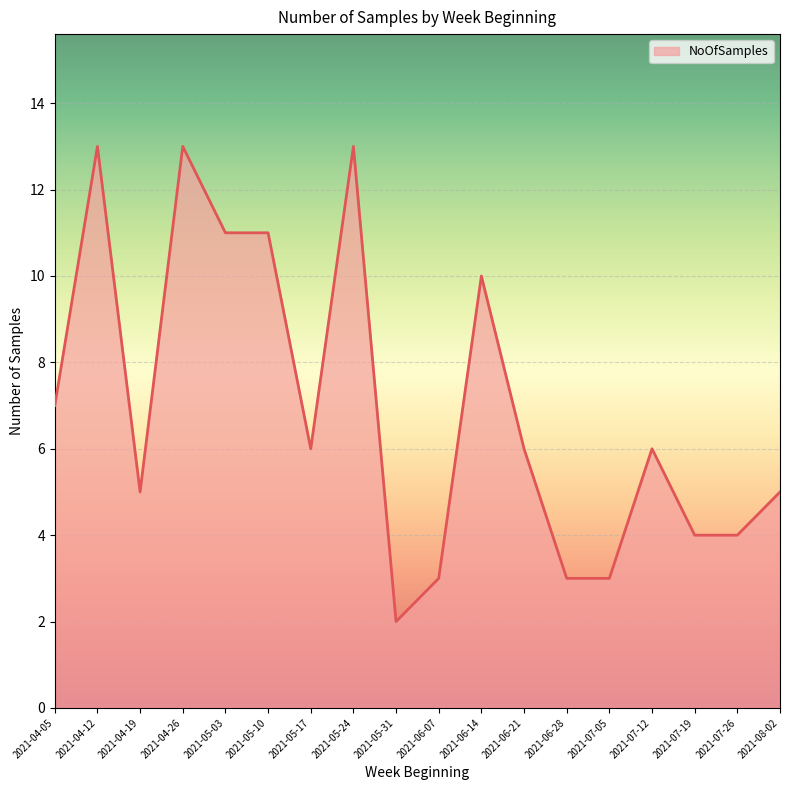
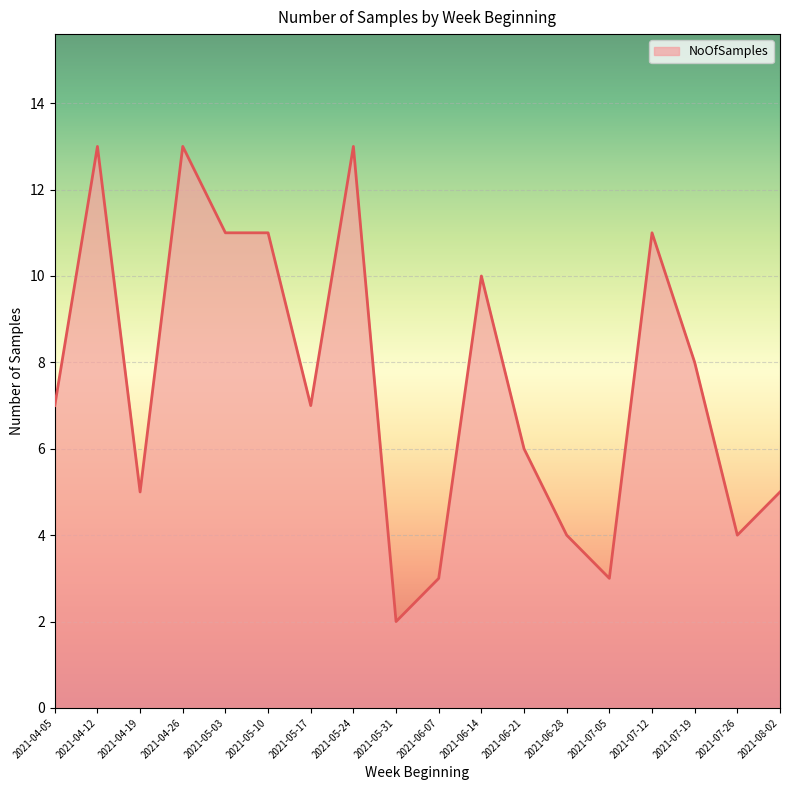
2021-05-17: 6 -> 7
2021-06-28: 3 -> 4
2021-07-12: 6 -> 11
2021-07-19: 4 -> 8
